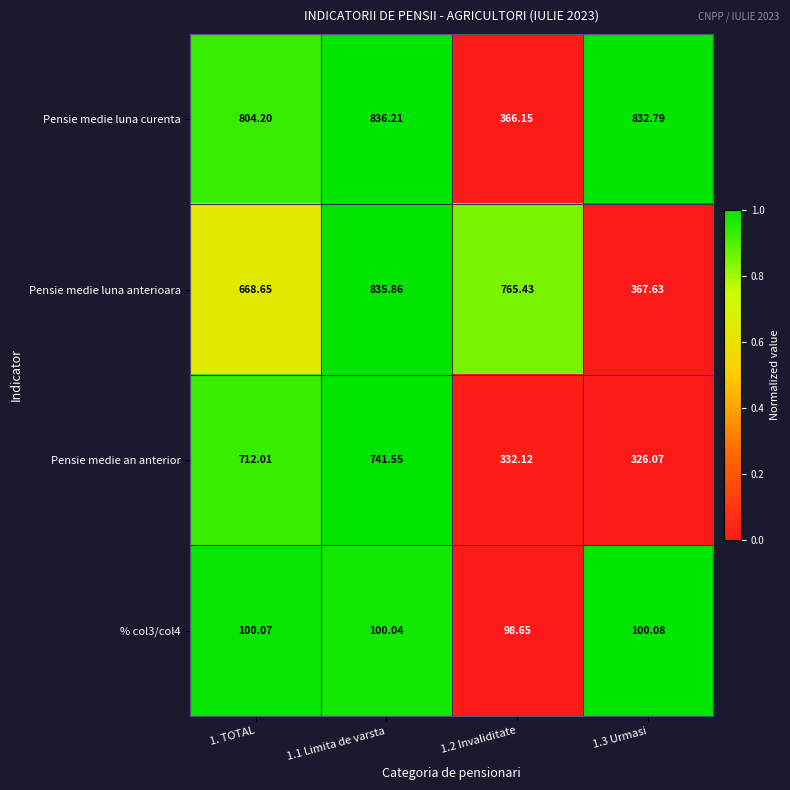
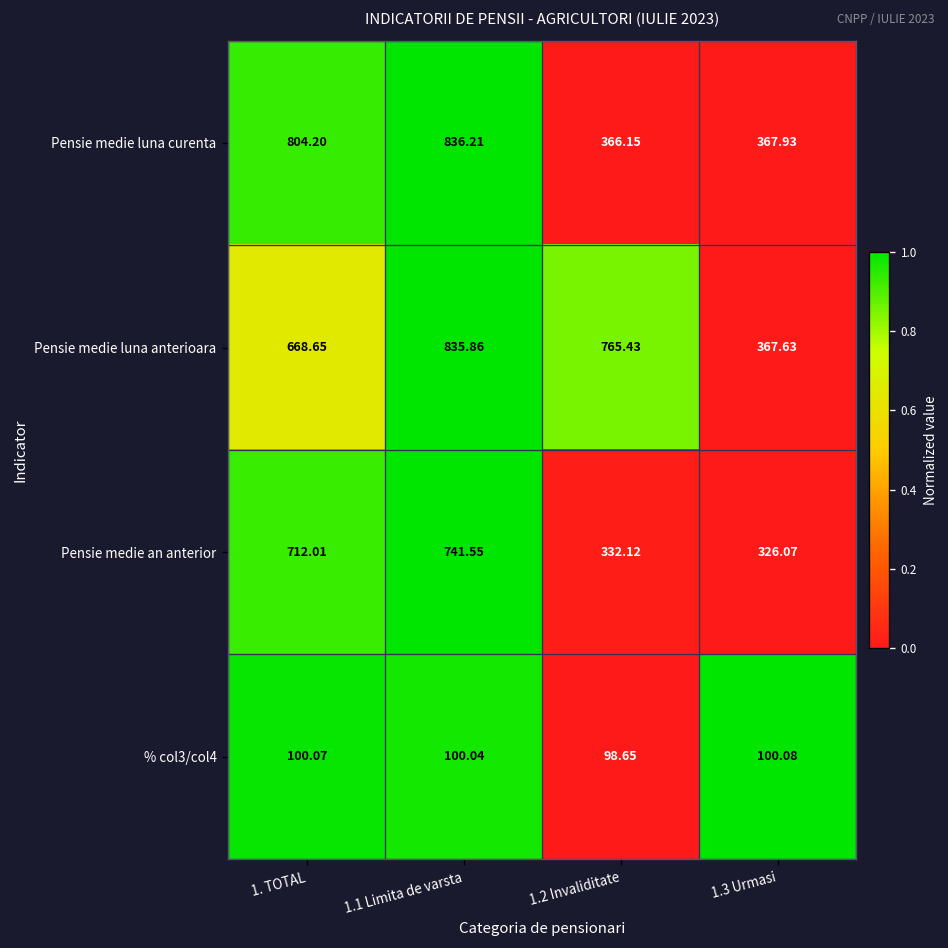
Pensie medie luna curenta, 1.3 Urmasi: 832.79 -> 367.93
